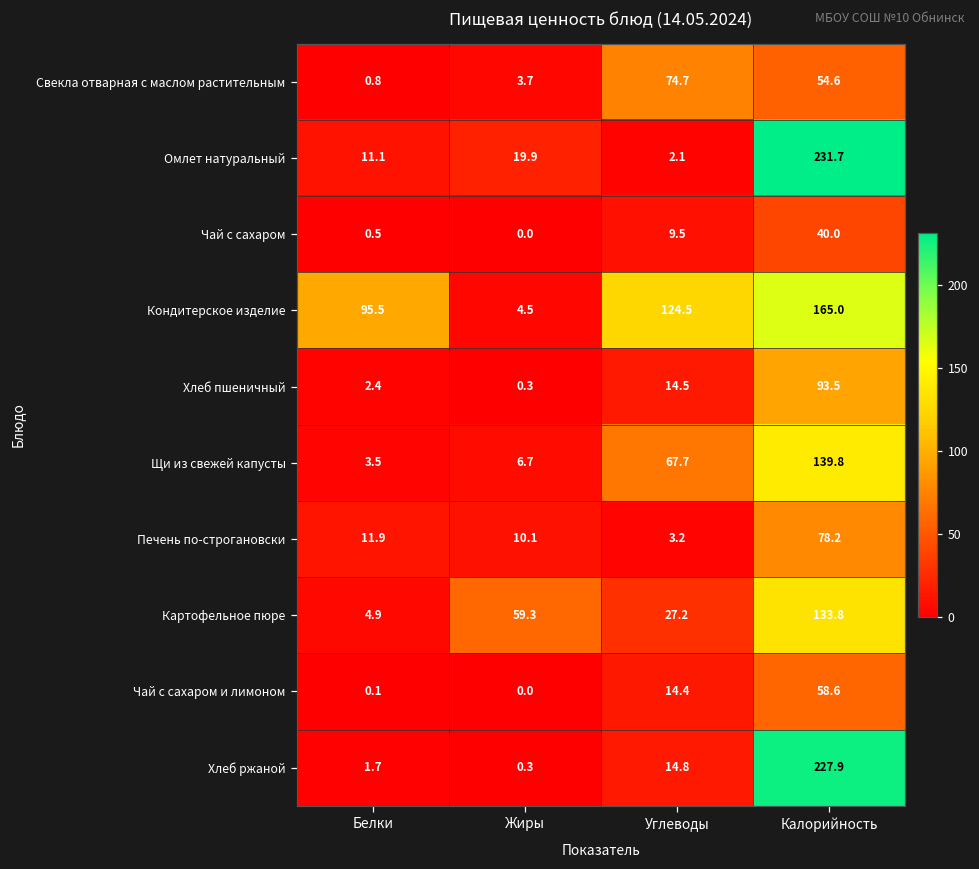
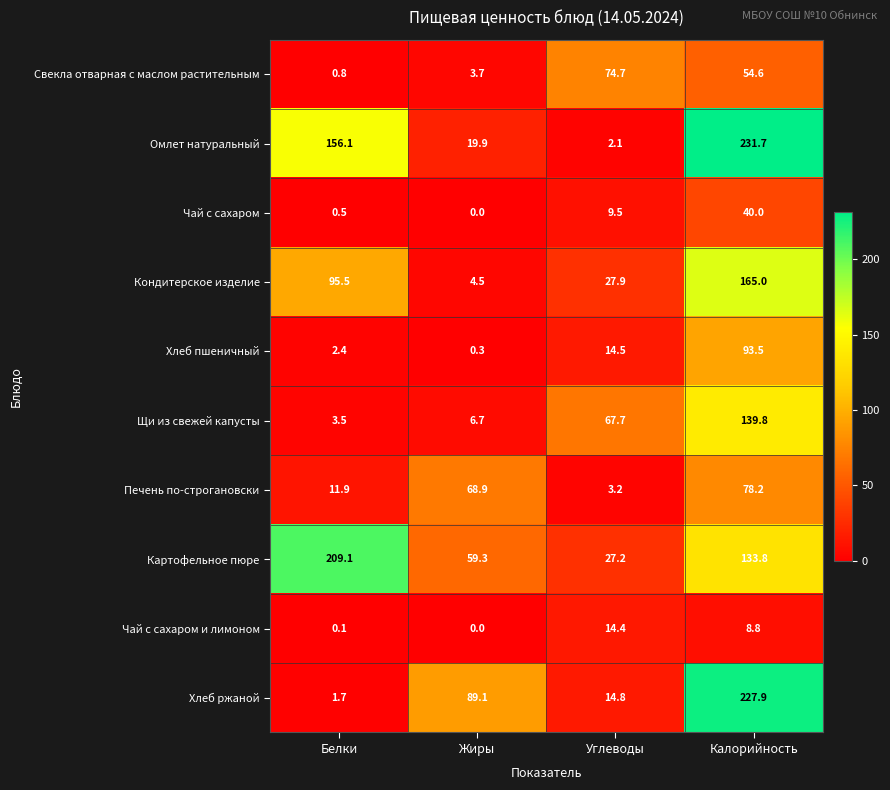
Омлет натуральный, Белки: 11.1 -> 156.1
Кондитерское изделие, Углеводы: 124.5 -> 27.9
Печень по-строгановски, Жиры: 10.1 -> 68.9
Картофельное пюре, Белки: 4.9 -> 209.1
Чай с сахаром и лимоном, Калорийность: 58.6 -> 8.8
Хлеб ржаной, Жиры: 0.3 -> 89.1
